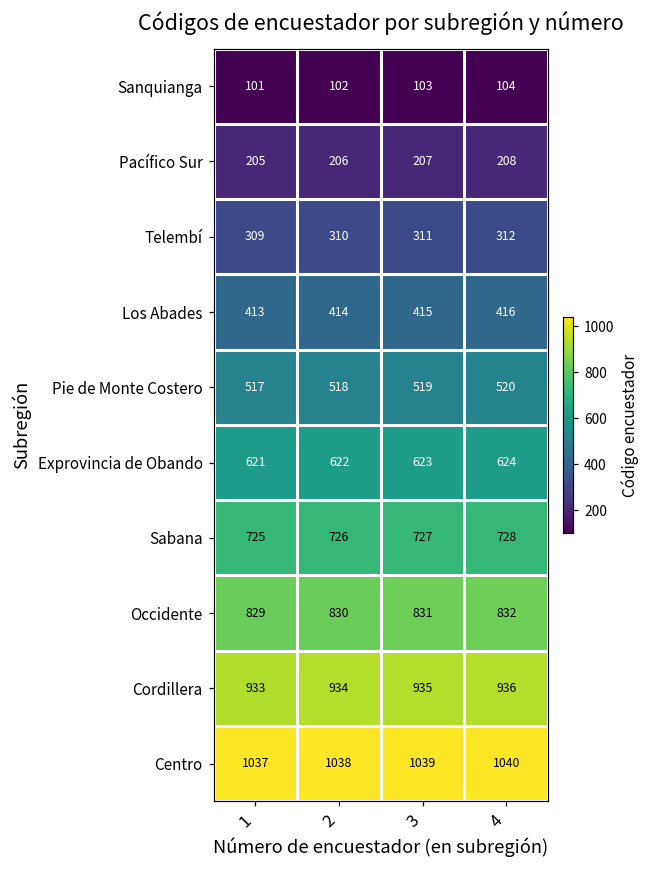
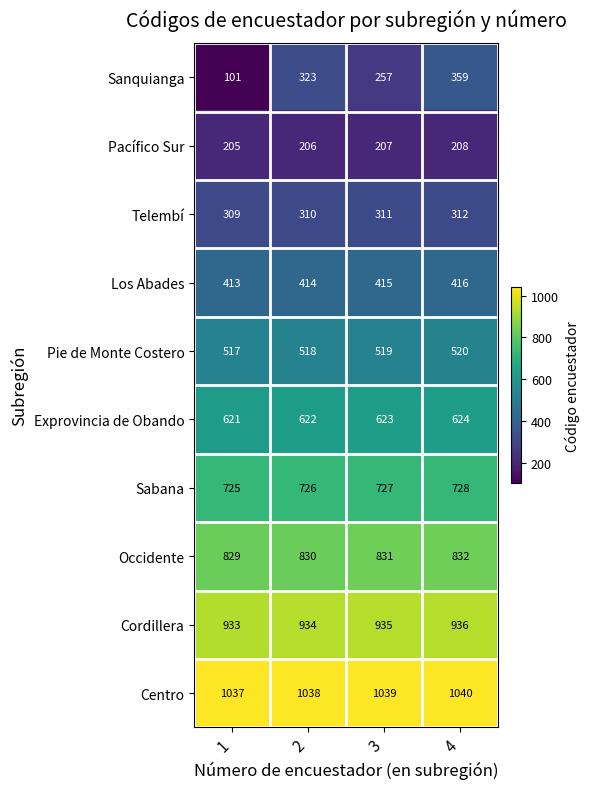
Sanquianga, 2: 102 -> 323
Sanquianga, 3: 103 -> 257
Sanquianga, 4: 104 -> 359
